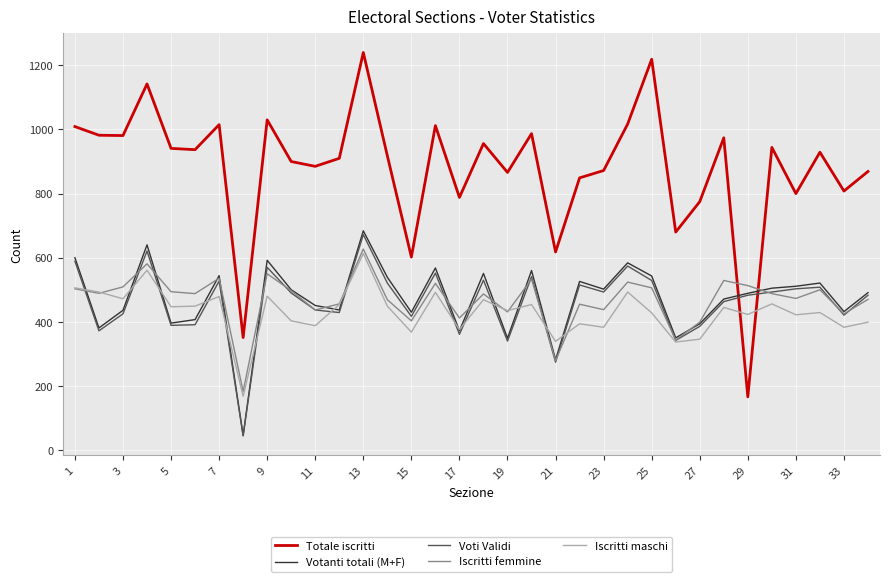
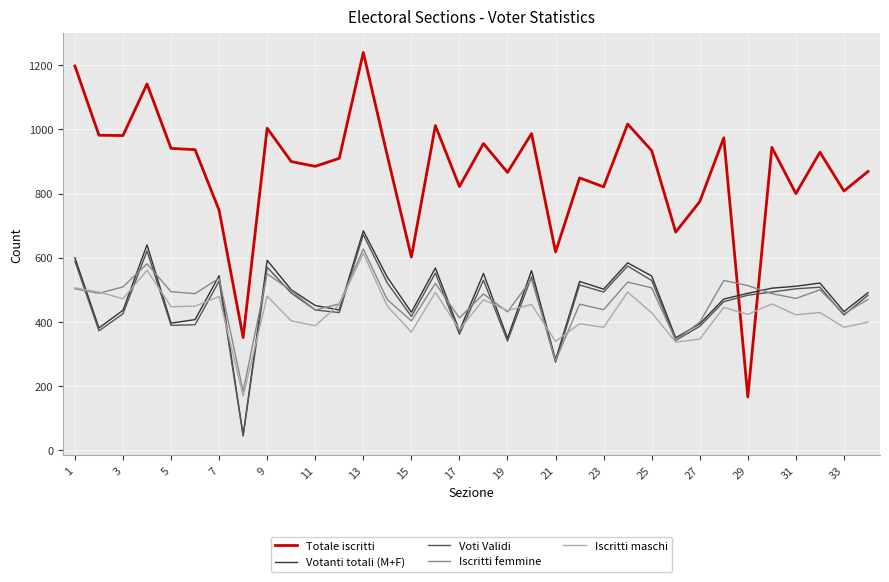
Totale iscritti, 1: 1010 -> 1200
Totale iscritti, 7: 1020 -> 750
Totale iscritti, 9: 1030 -> 1000
Totale iscritti, 17: 790 -> 820
Totale iscritti, 23: 870 -> 820
Totale iscritti, 25: 1220 -> 930
